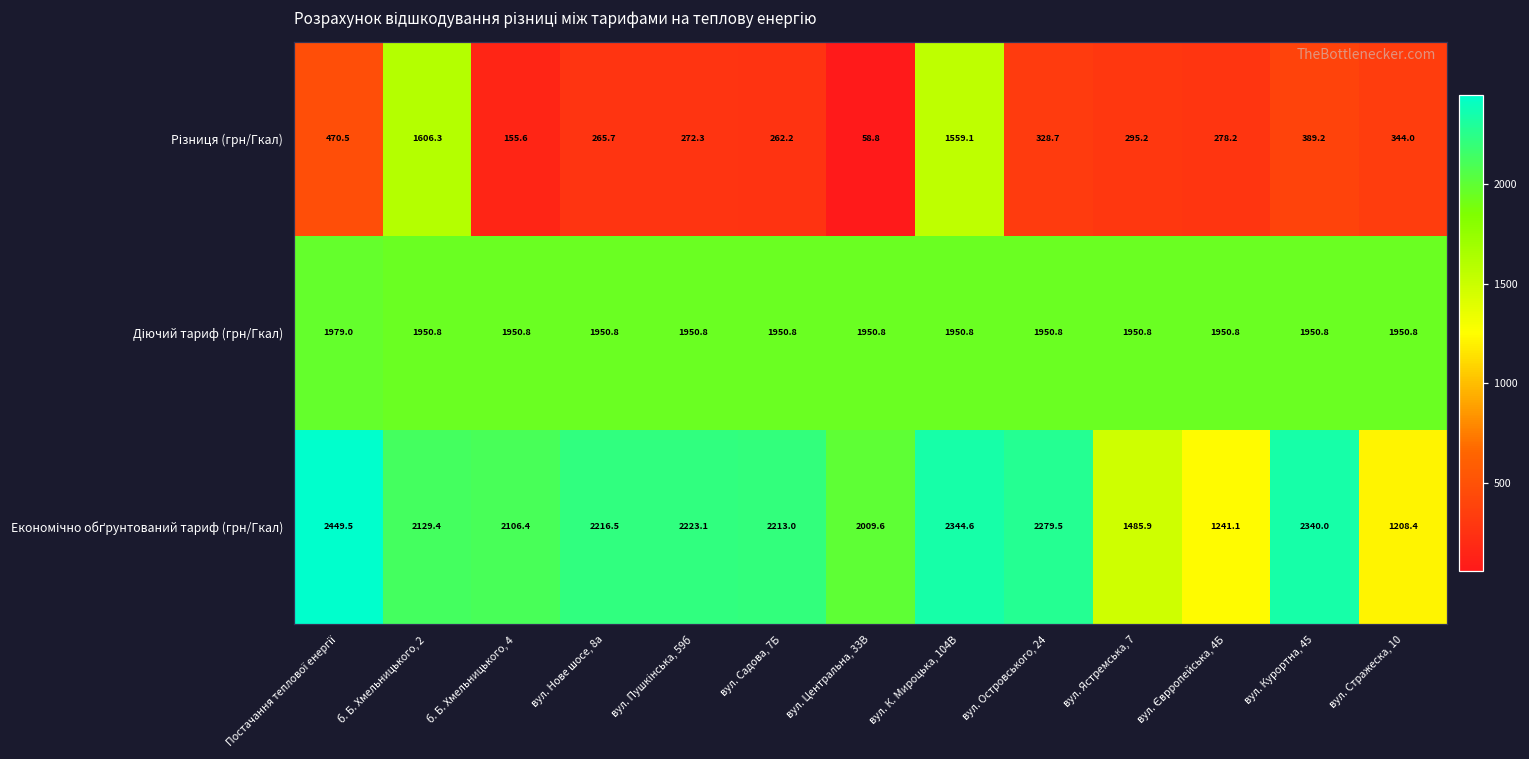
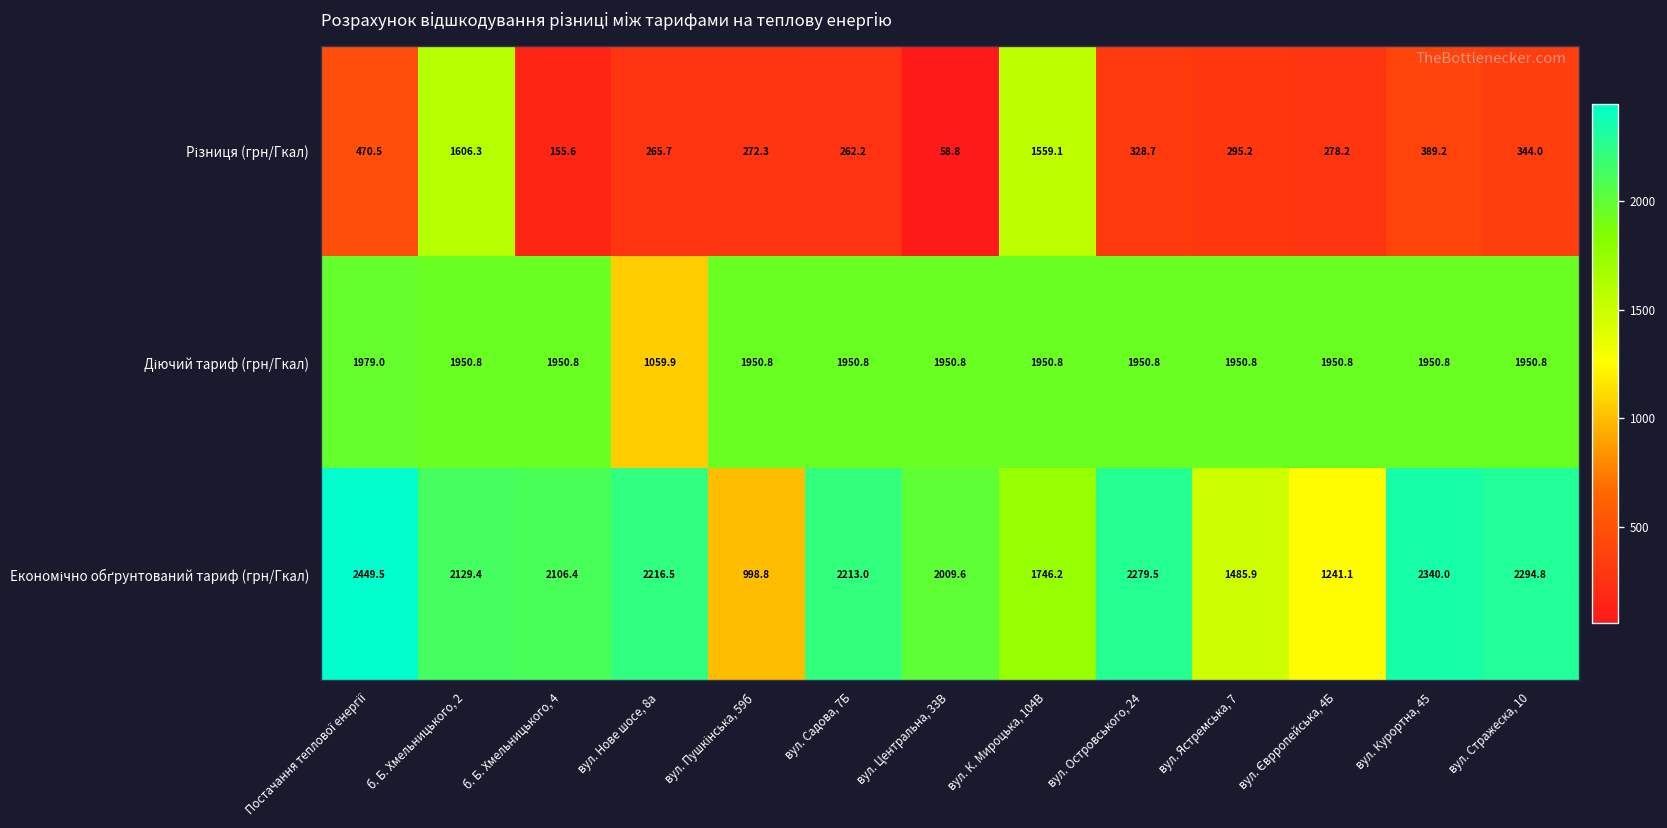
Діючий тариф (грн/Гкал), вул. Нове шосе, 8а: 1950.8 -> 1059.9
Економічно обґрунтований тариф (грн/Гкал), вул. Пушкінська, 59б: 2223.1 -> 998.8
Економічно обґрунтований тариф (грн/Гкал), вул. К. Мироцька, 104В: 2344.6 -> 1746.2
Економічно обґрунтований тариф (грн/Гкал), вул. Стражеска, 10: 1208.4 -> 2294.8
